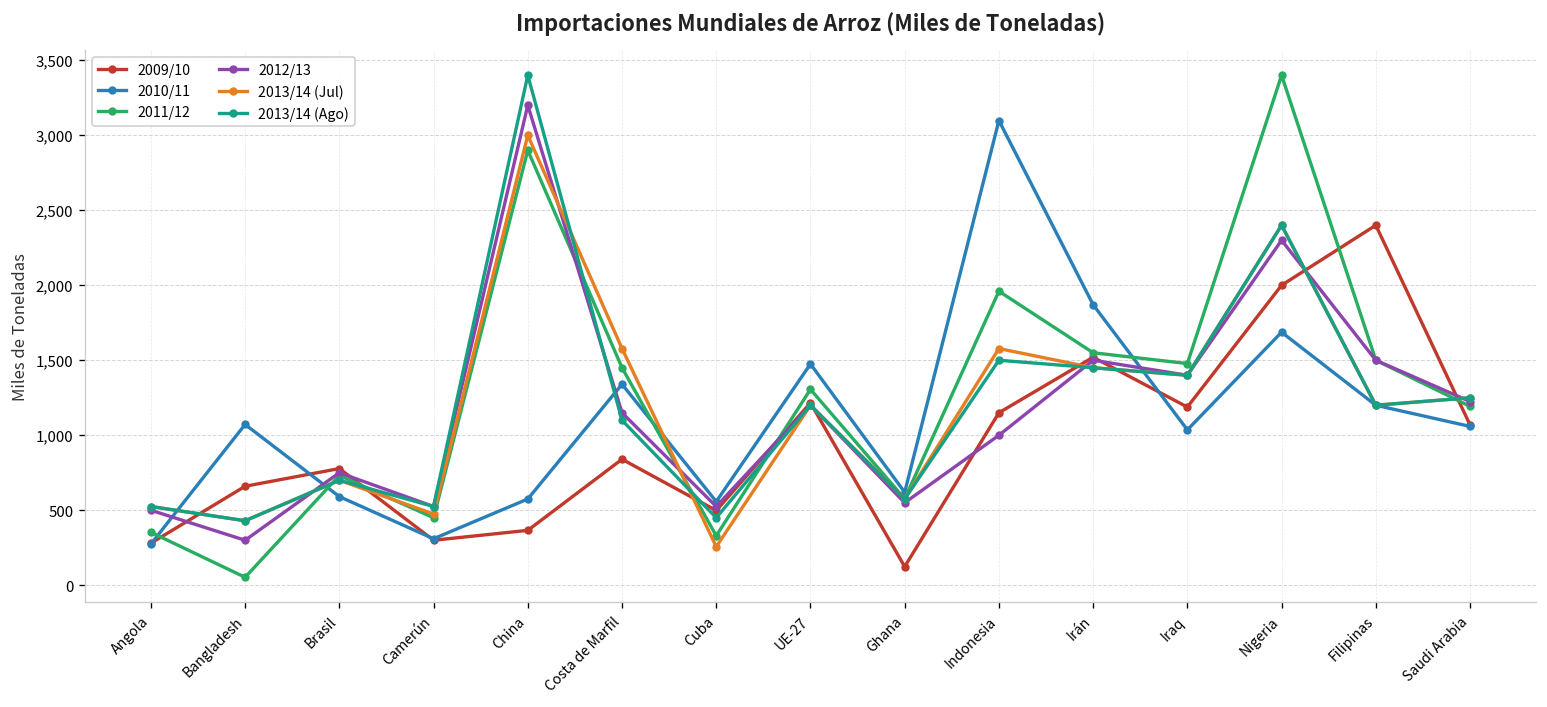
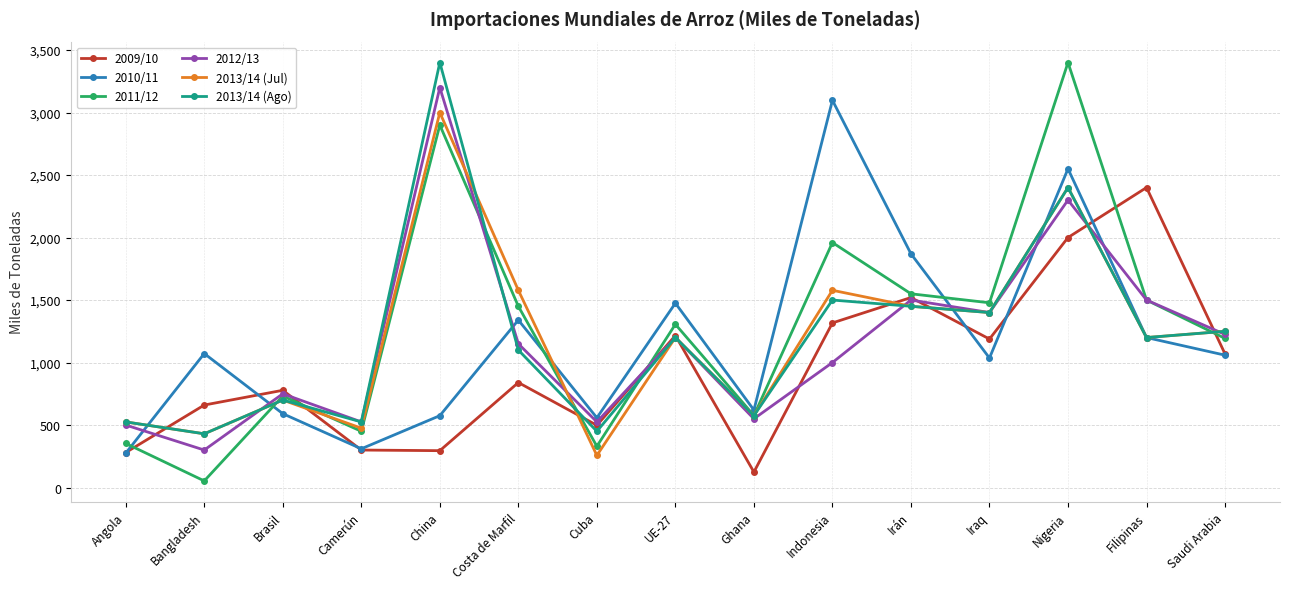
2009/10, China: 370 -> 300
2009/10, Indonesia: 1,150 -> 1,320
2010/11, Nigeria: 1,690 -> 2,550
